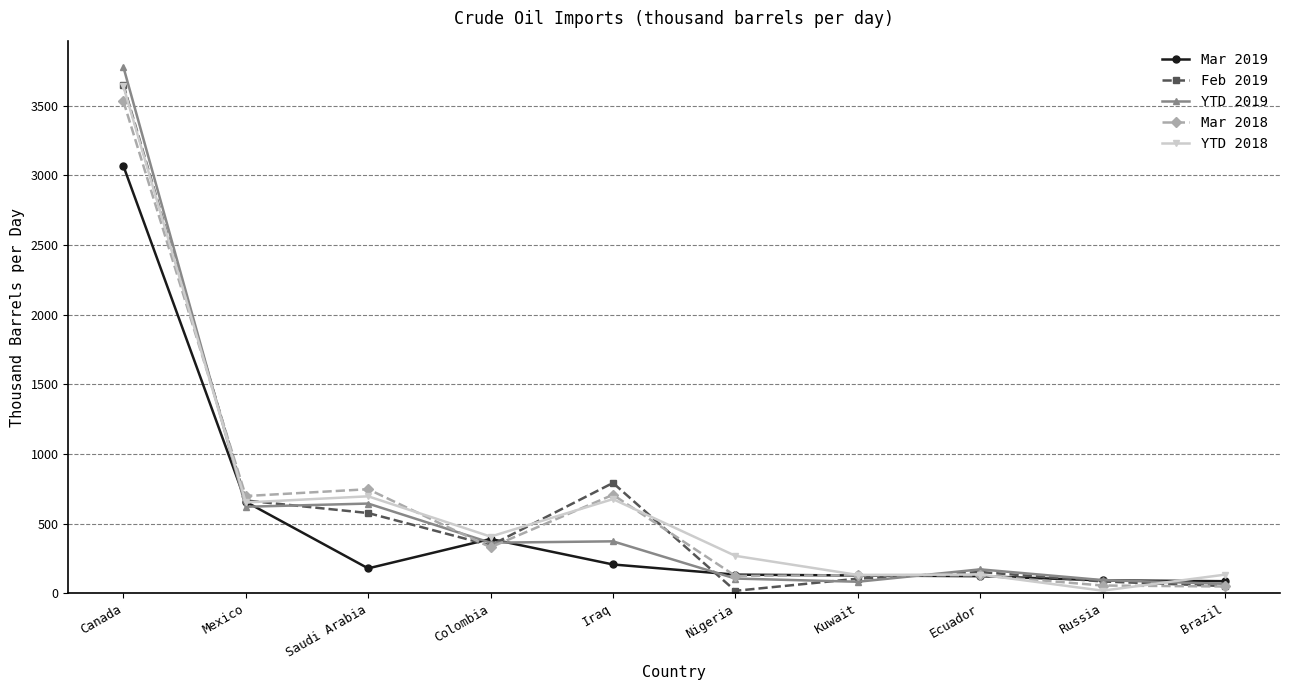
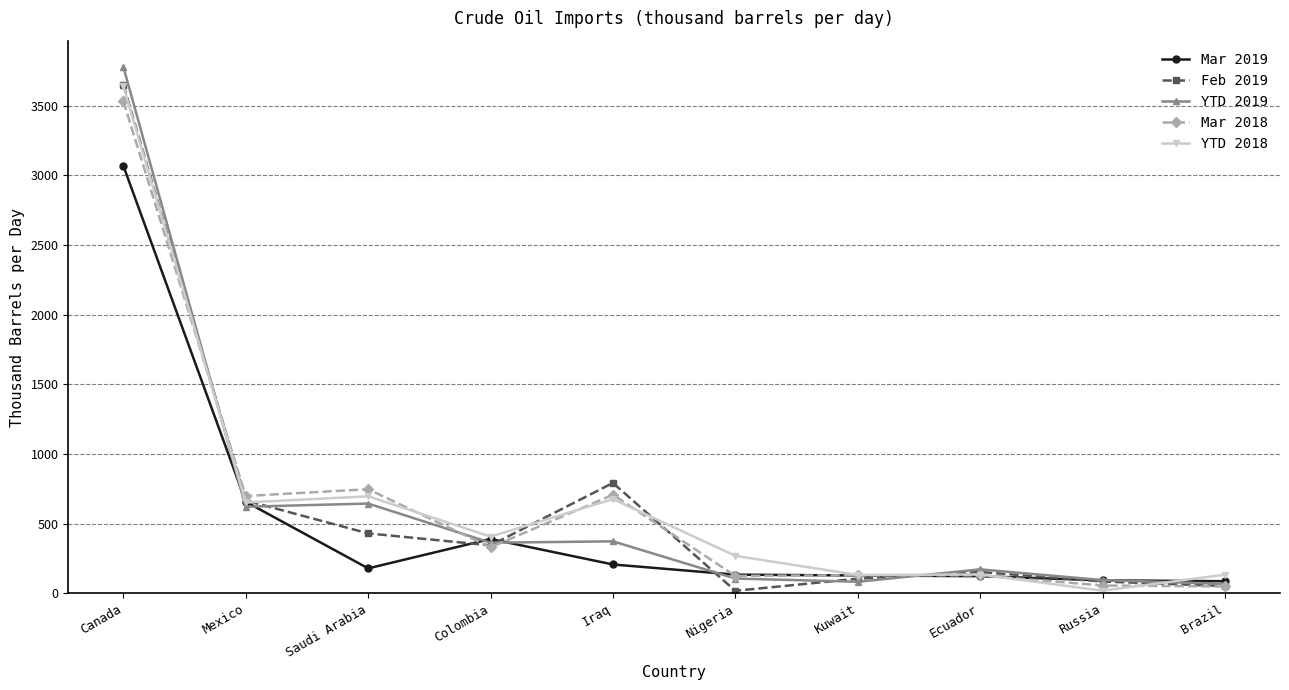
Feb 2019, Saudi Arabia: 580 -> 430
